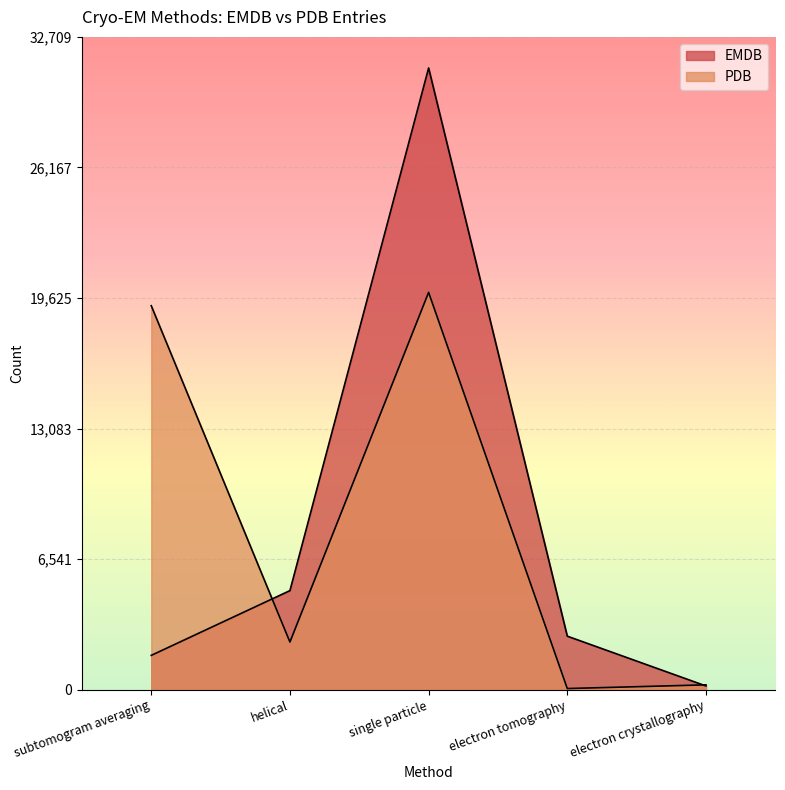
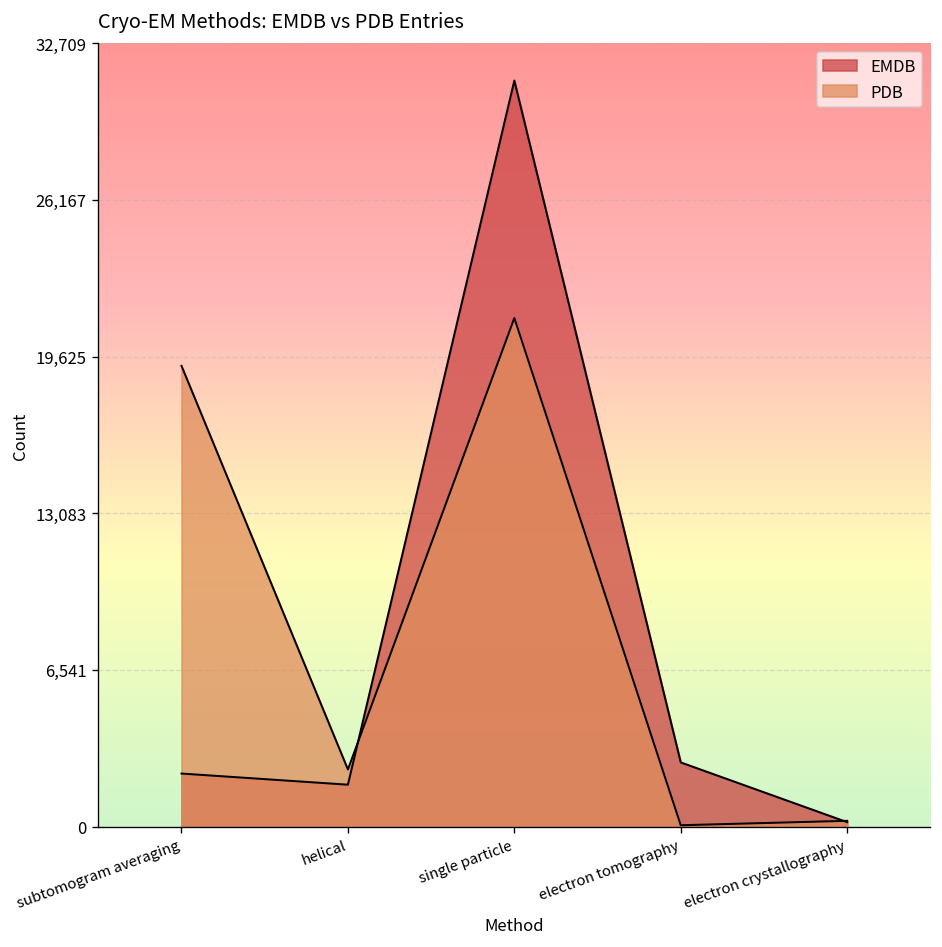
EMDB, subtomogram averaging: 1,700 -> 2,200
EMDB, helical: 5,000 -> 1,800
PDB, single particle: 19,900 -> 21,200
